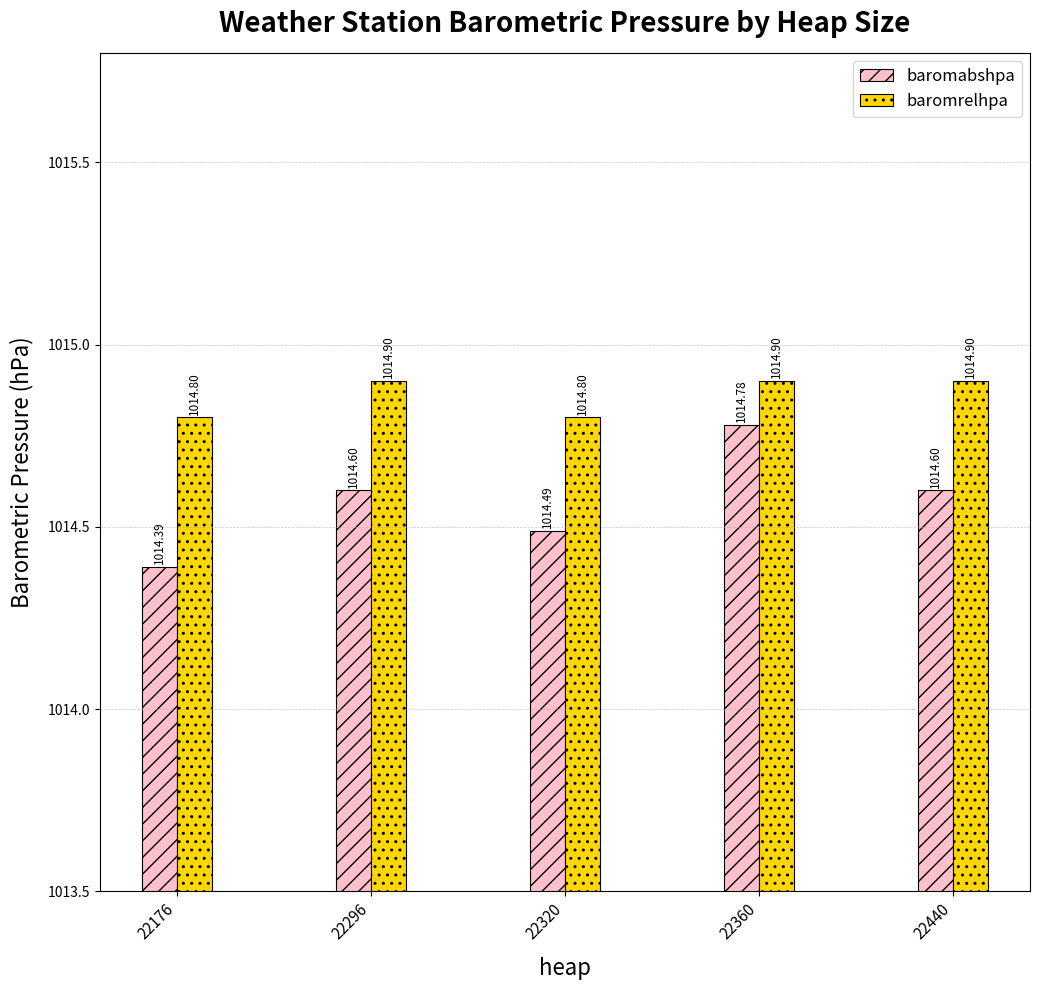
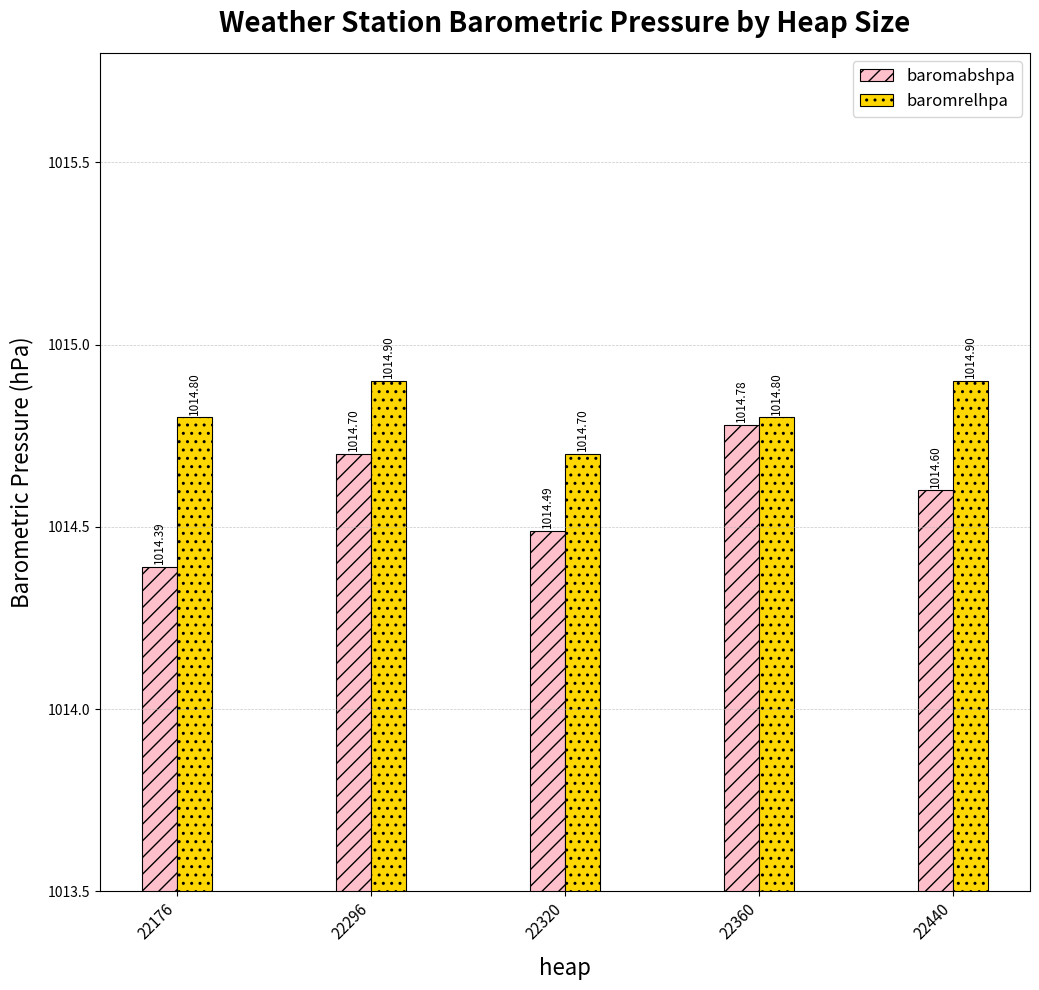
baromabshpa, 22296: 1014.60 -> 1014.70
baromrelhpa, 22320: 1014.80 -> 1014.70
baromrelhpa, 22360: 1014.90 -> 1014.80
